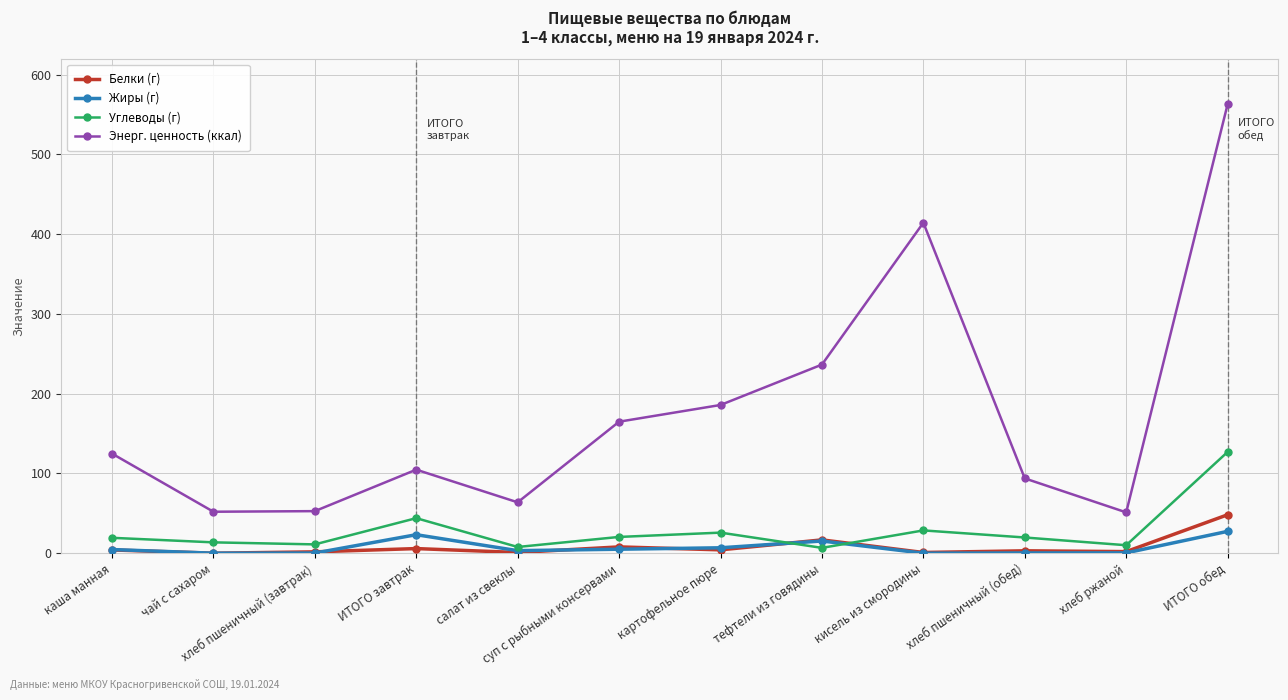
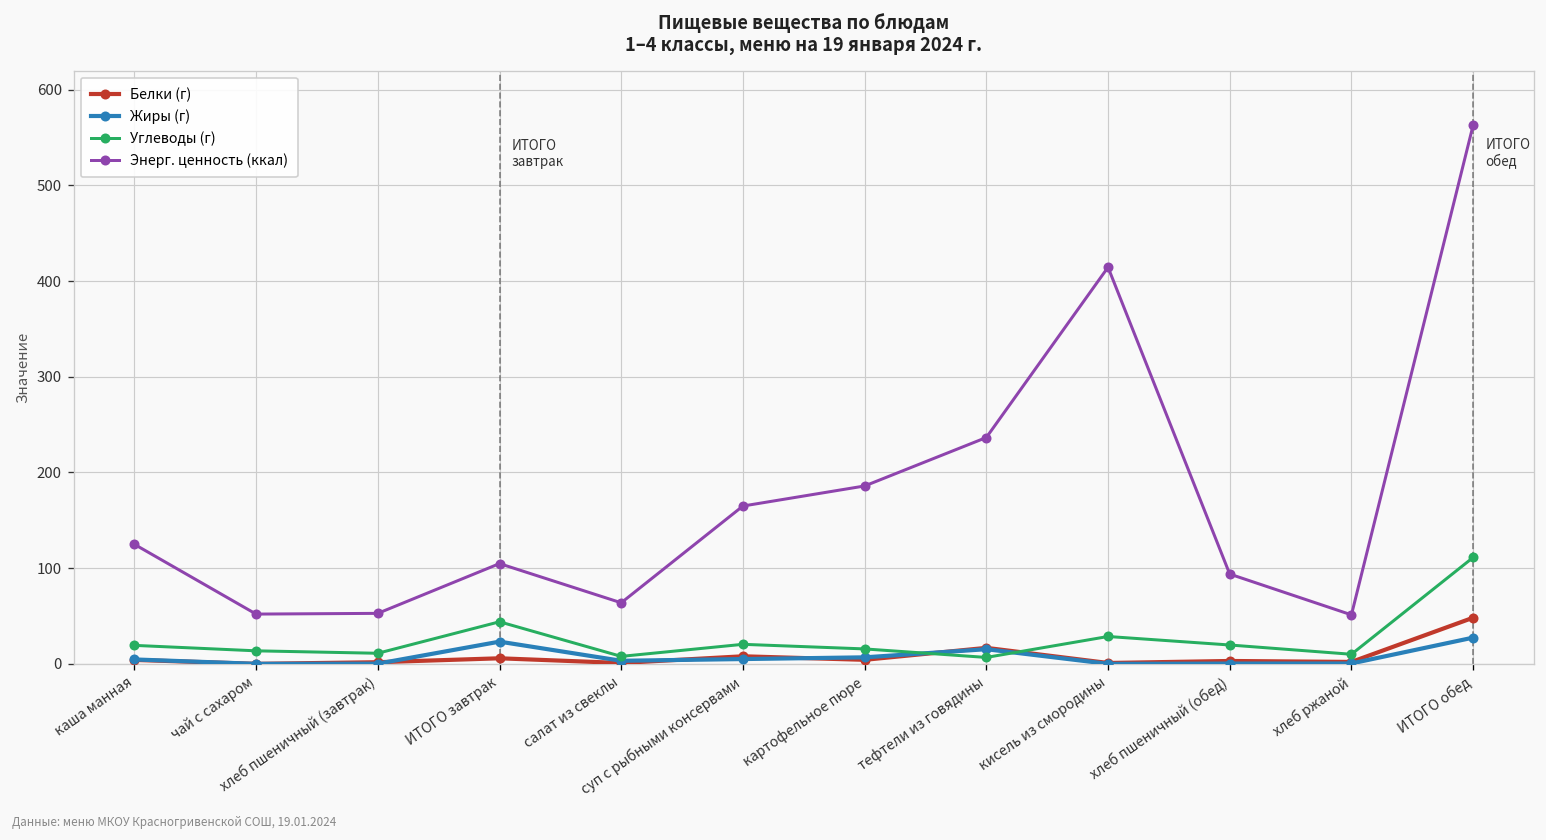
Углеводы (г), картофельное пюре: 30 -> 20
Углеводы (г), ИТОГО обед: 130 -> 110
